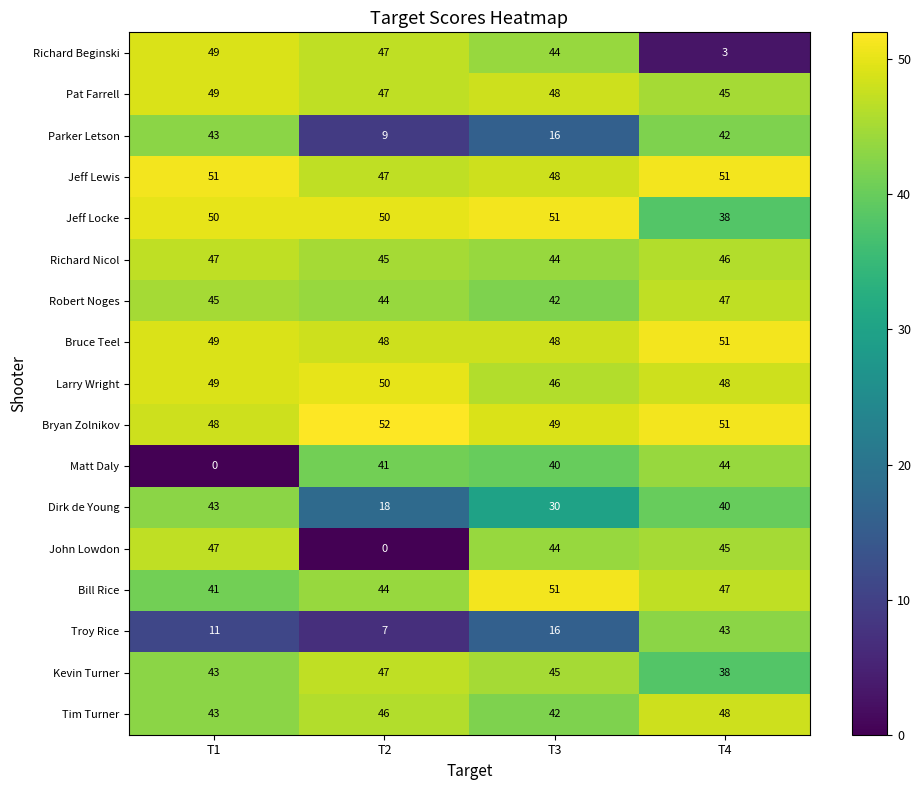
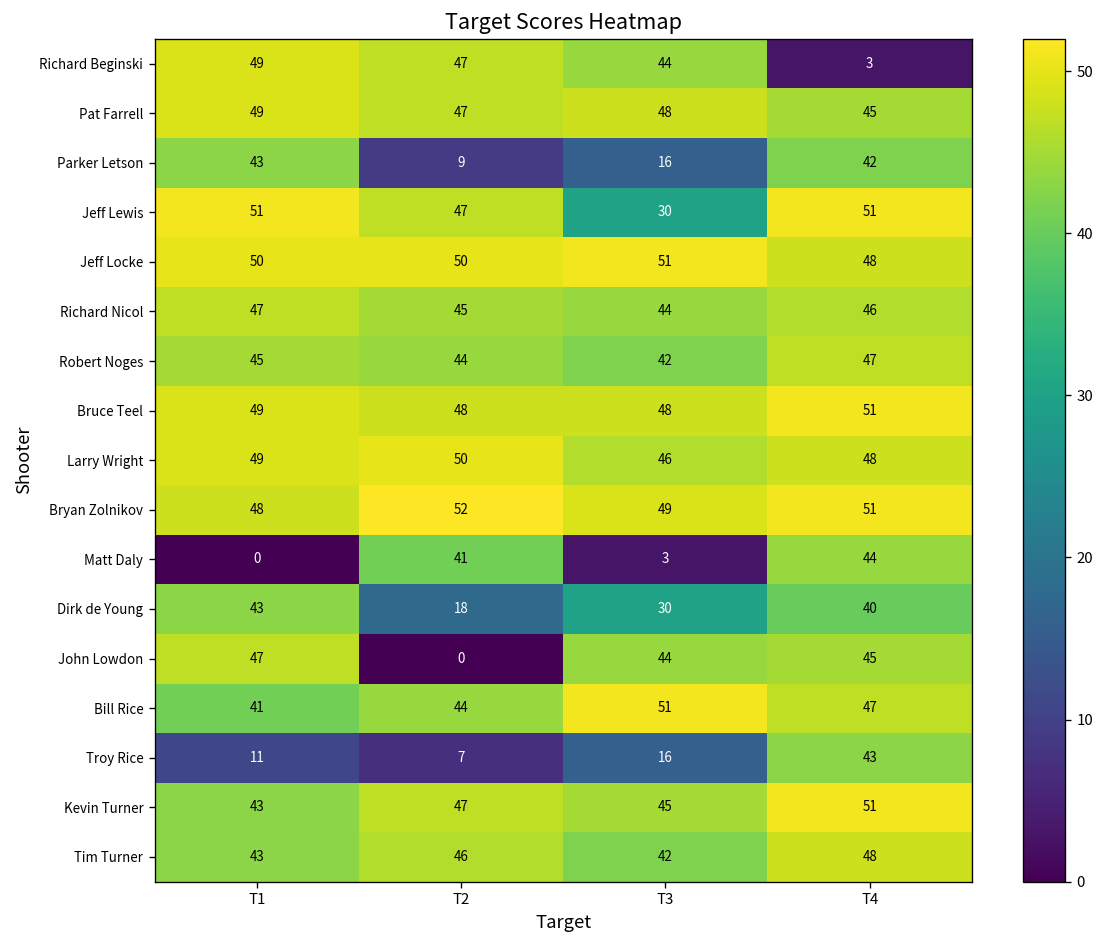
Jeff Lewis, T3: 48 -> 30
Jeff Locke, T4: 38 -> 48
Matt Daly, T3: 40 -> 3
Kevin Turner, T4: 38 -> 51
